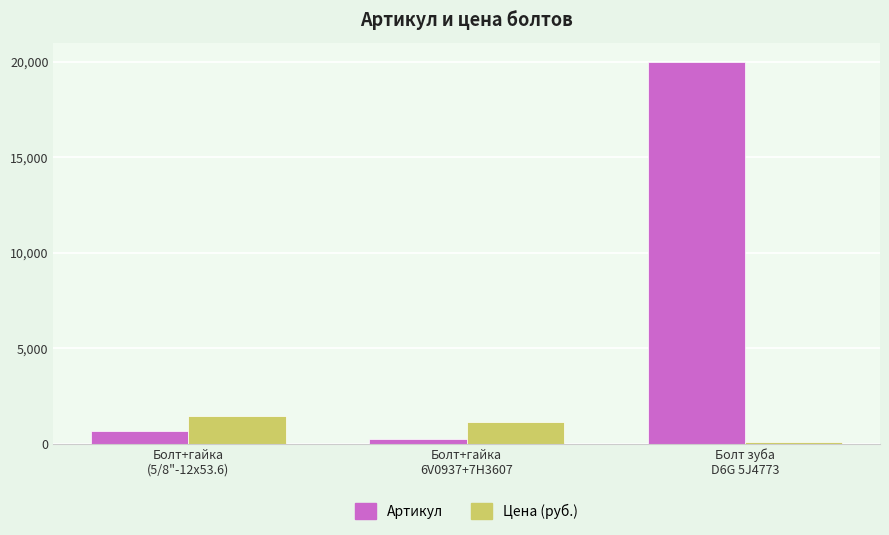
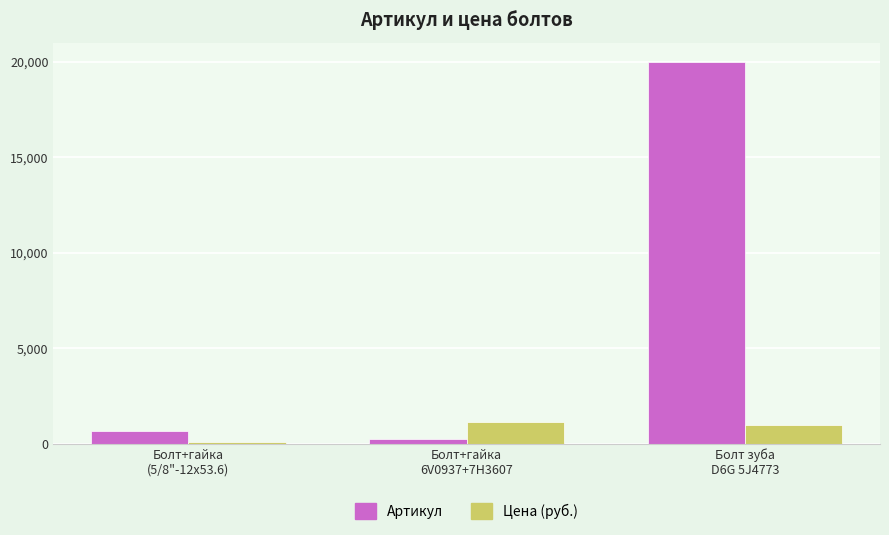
Цена (руб.), Болт+гайка (5/8"-12х53.6): 1,400 -> 100
Цена (руб.), Болт зуба D6G 5J4773: 100 -> 1,000
